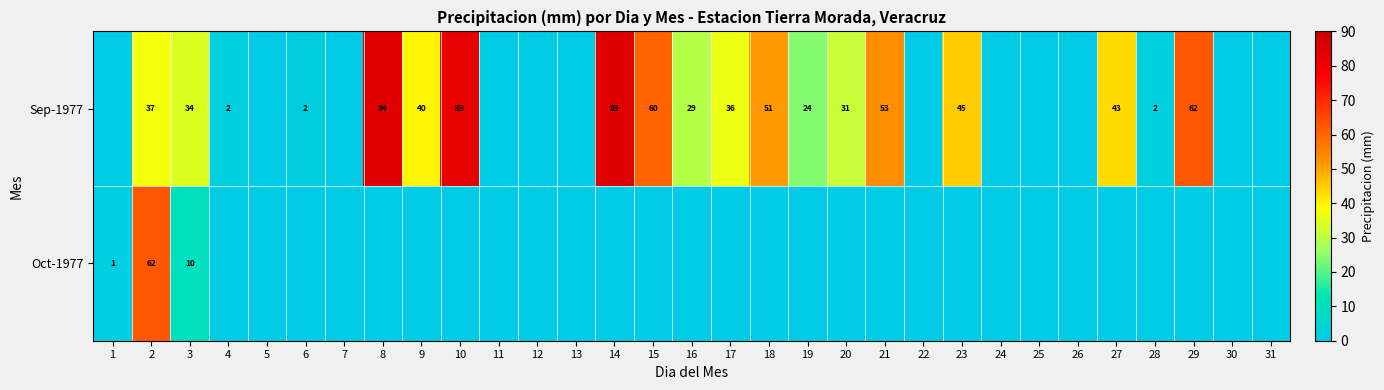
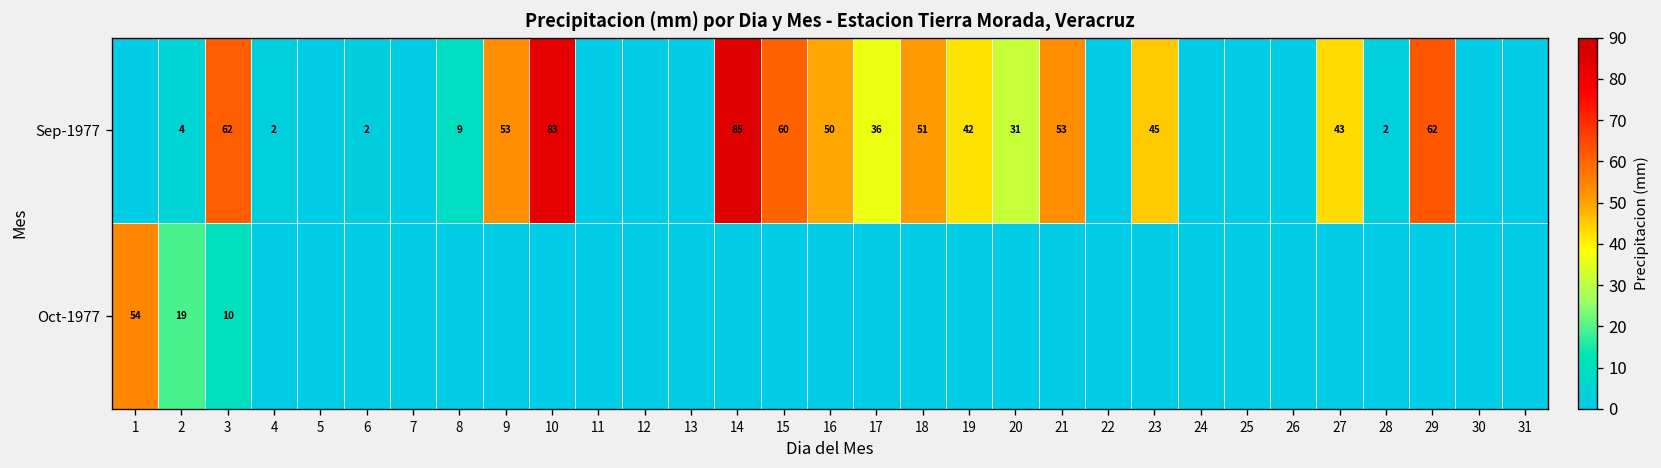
Sep-1977, 2: 37 -> 4
Sep-1977, 3: 34 -> 62
Sep-1977, 8: 84 -> 9
Sep-1977, 9: 40 -> 53
Sep-1977, 16: 29 -> 50
Sep-1977, 19: 24 -> 42
Oct-1977, 1: 1 -> 54
Oct-1977, 2: 62 -> 19
